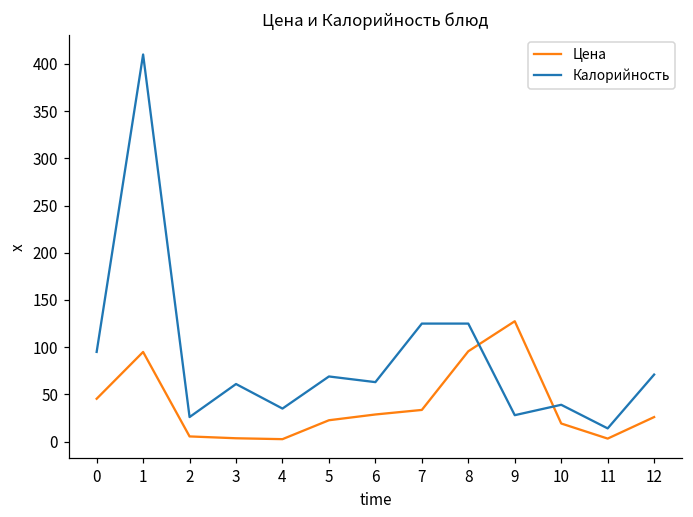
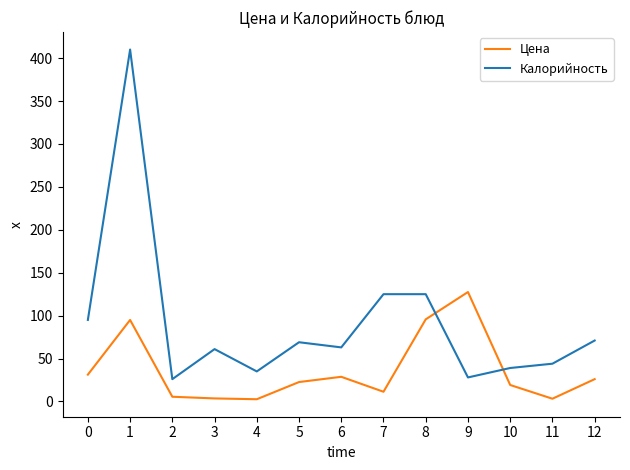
Цена, 0: 50 -> 30
Цена, 7: 30 -> 10
Калорийность, 11: 10 -> 40
